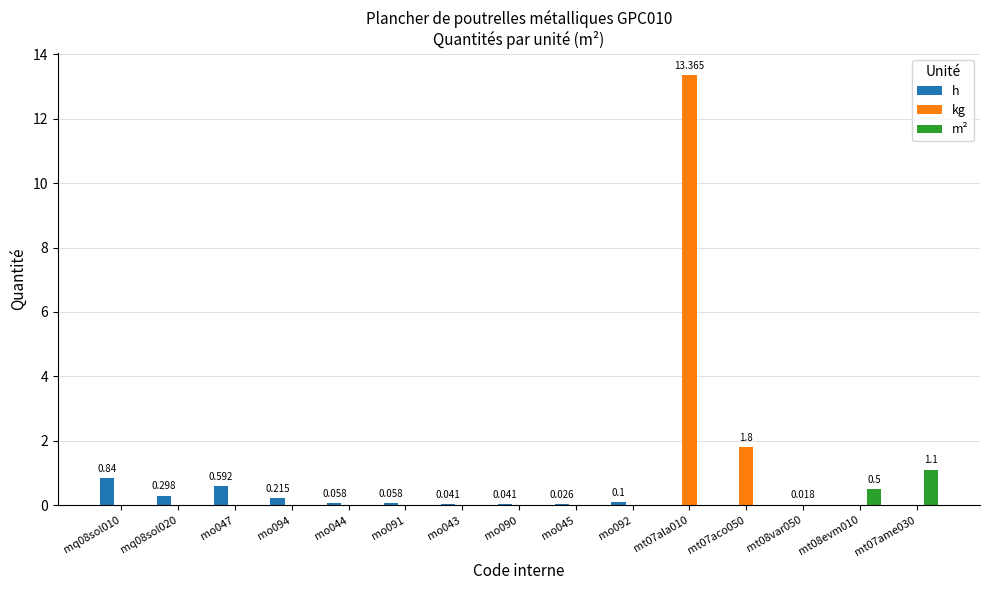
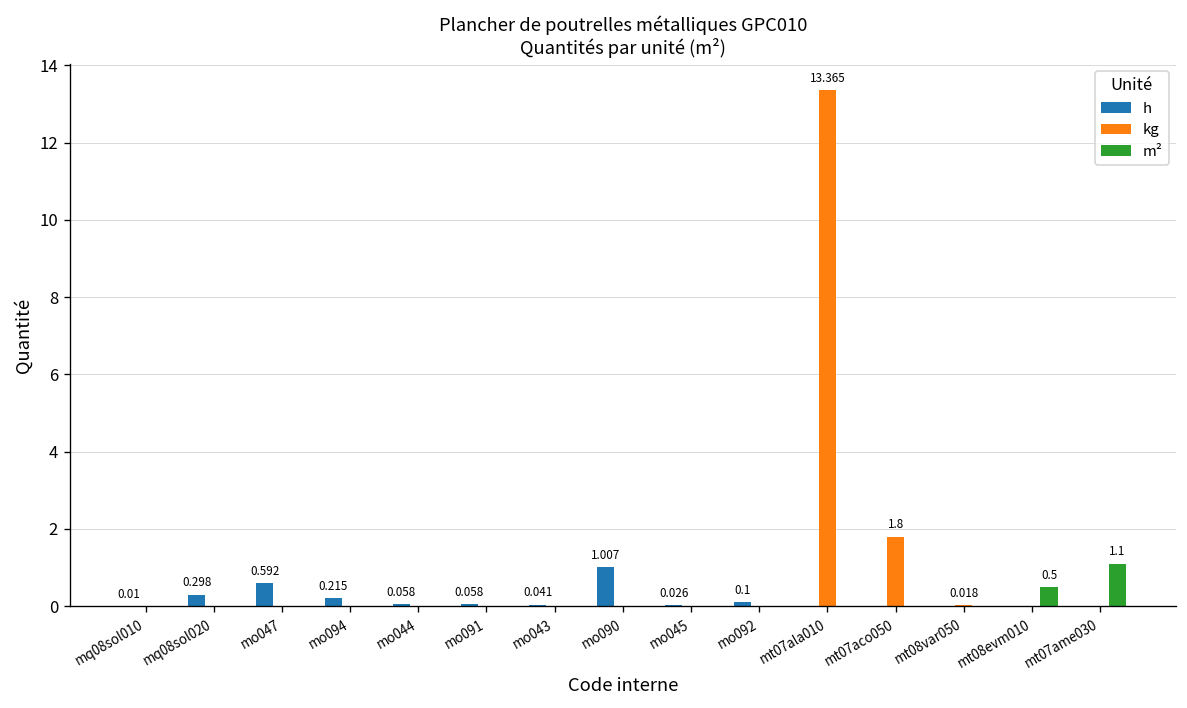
h, mq08sol010: 0.84 -> 0.01
h, mo090: 0.041 -> 1.007
